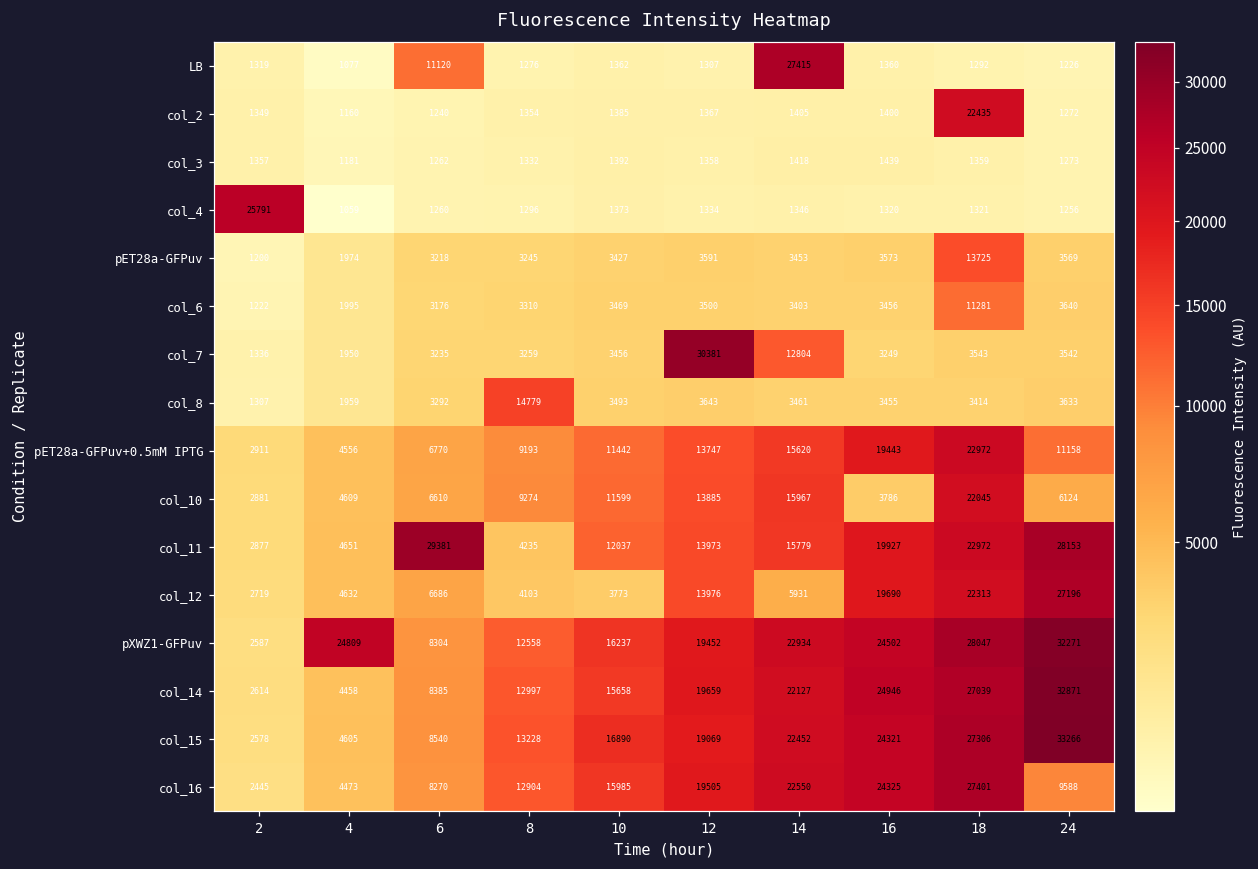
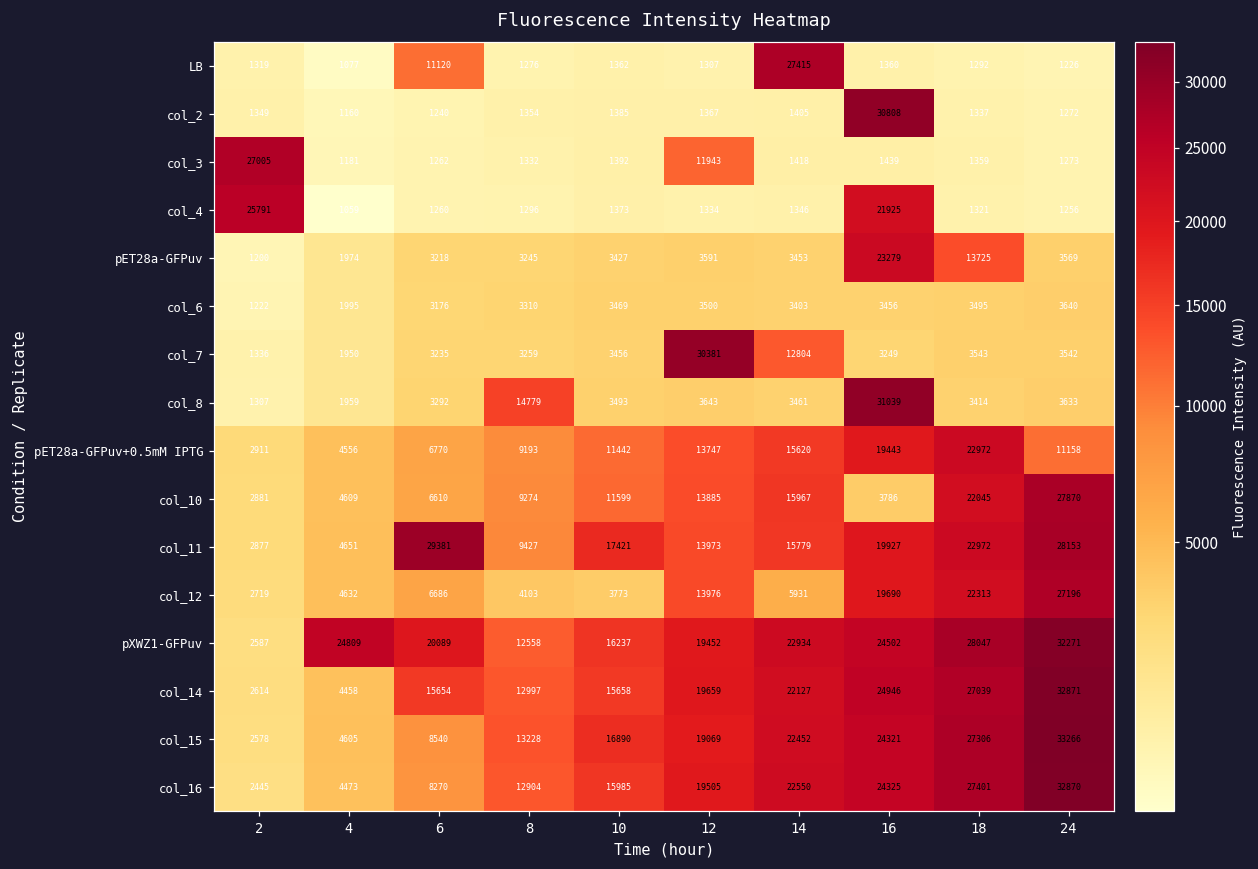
col_2, 16: 1400 -> 30808
col_2, 18: 22435 -> 1337
col_3, 2: 1357 -> 27005
col_3, 12: 1358 -> 11943
col_4, 16: 1320 -> 21925
pET28a-GFPuv, 16: 3573 -> 23279
col_6, 18: 11281 -> 3495
col_8, 16: 3455 -> 31039
col_10, 24: 6124 -> 27870
col_11, 8: 4235 -> 9427
col_11, 10: 12037 -> 17421
pXWZ1-GFPuv, 6: 8304 -> 20089
col_14, 6: 8385 -> 15654
col_16, 24: 9588 -> 32870
